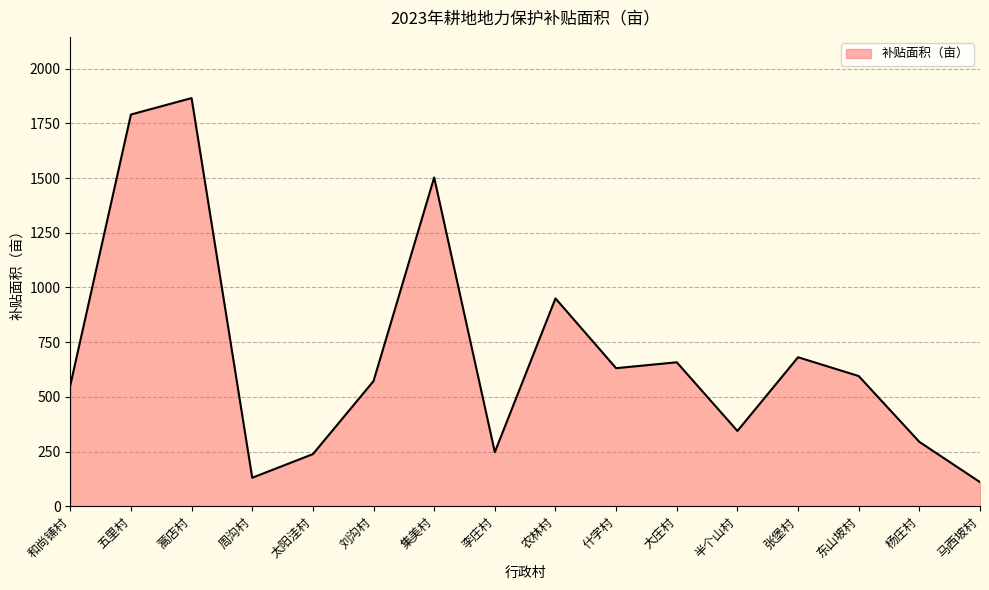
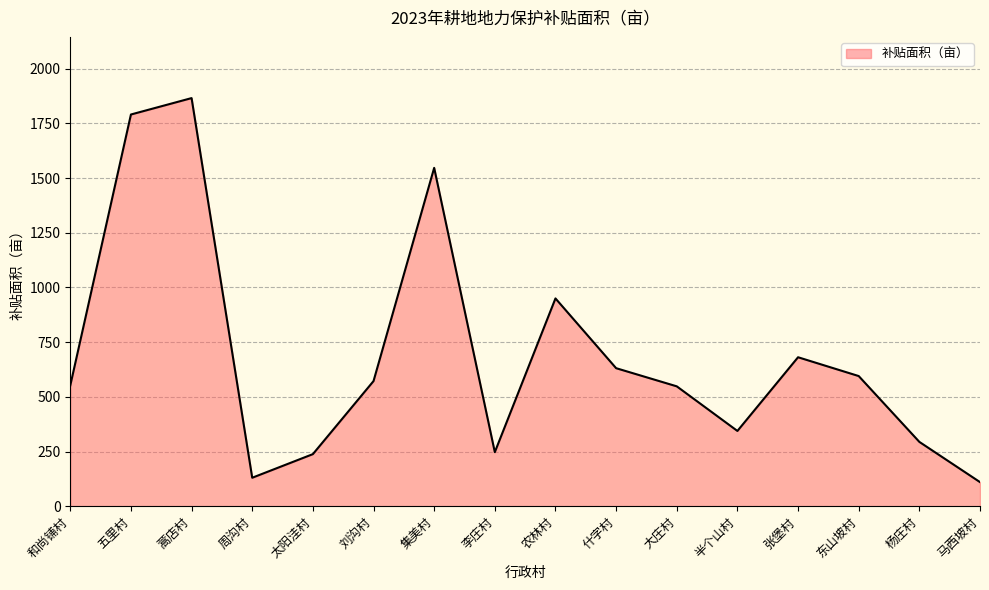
集美村: 1500 -> 1550
大庄村: 660 -> 550
